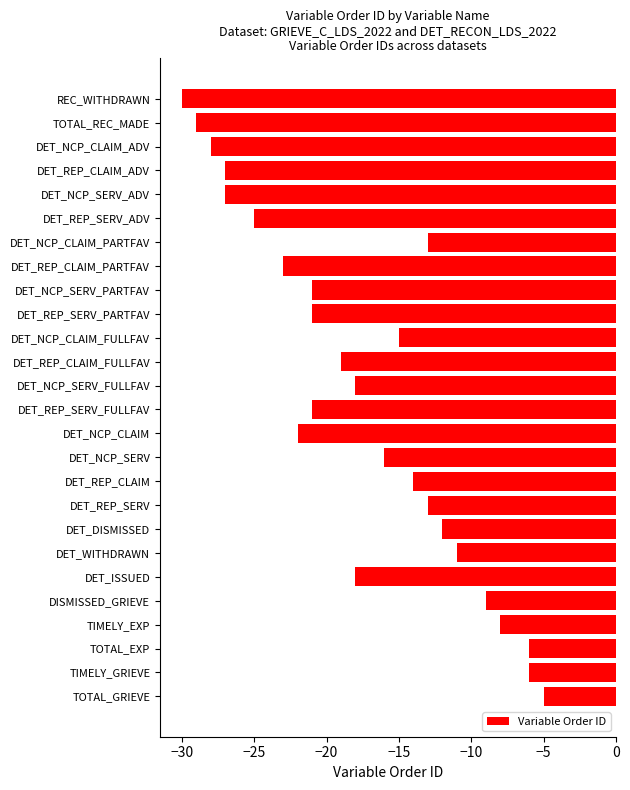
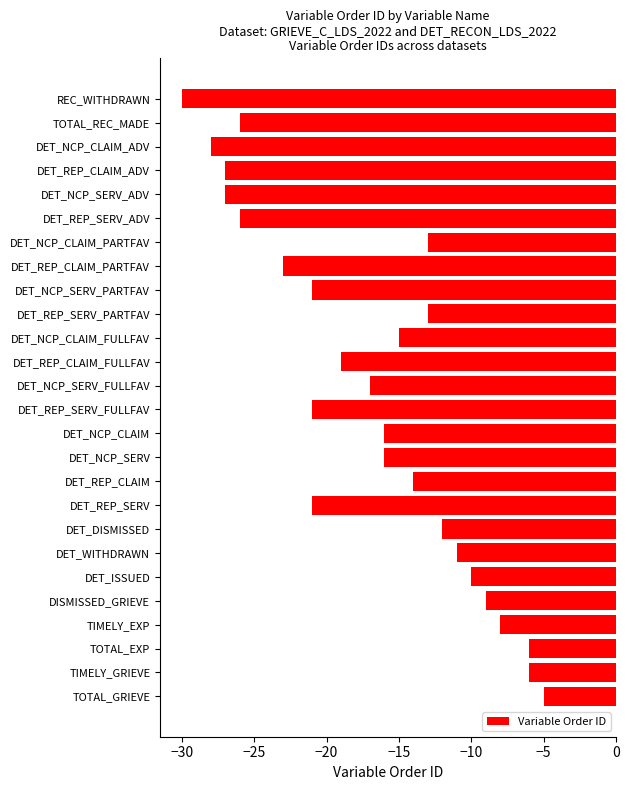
TOTAL_REC_MADE: -29.0 -> -26.0
DET_REP_SERV_ADV: -25.0 -> -26.0
DET_REP_SERV_PARTFAV: -21.0 -> -13.0
DET_NCP_SERV_FULLFAV: -18.0 -> -17.0
DET_NCP_CLAIM: -22.0 -> -16.0
DET_REP_SERV: -13.0 -> -21.0
DET_ISSUED: -18.0 -> -10.0
